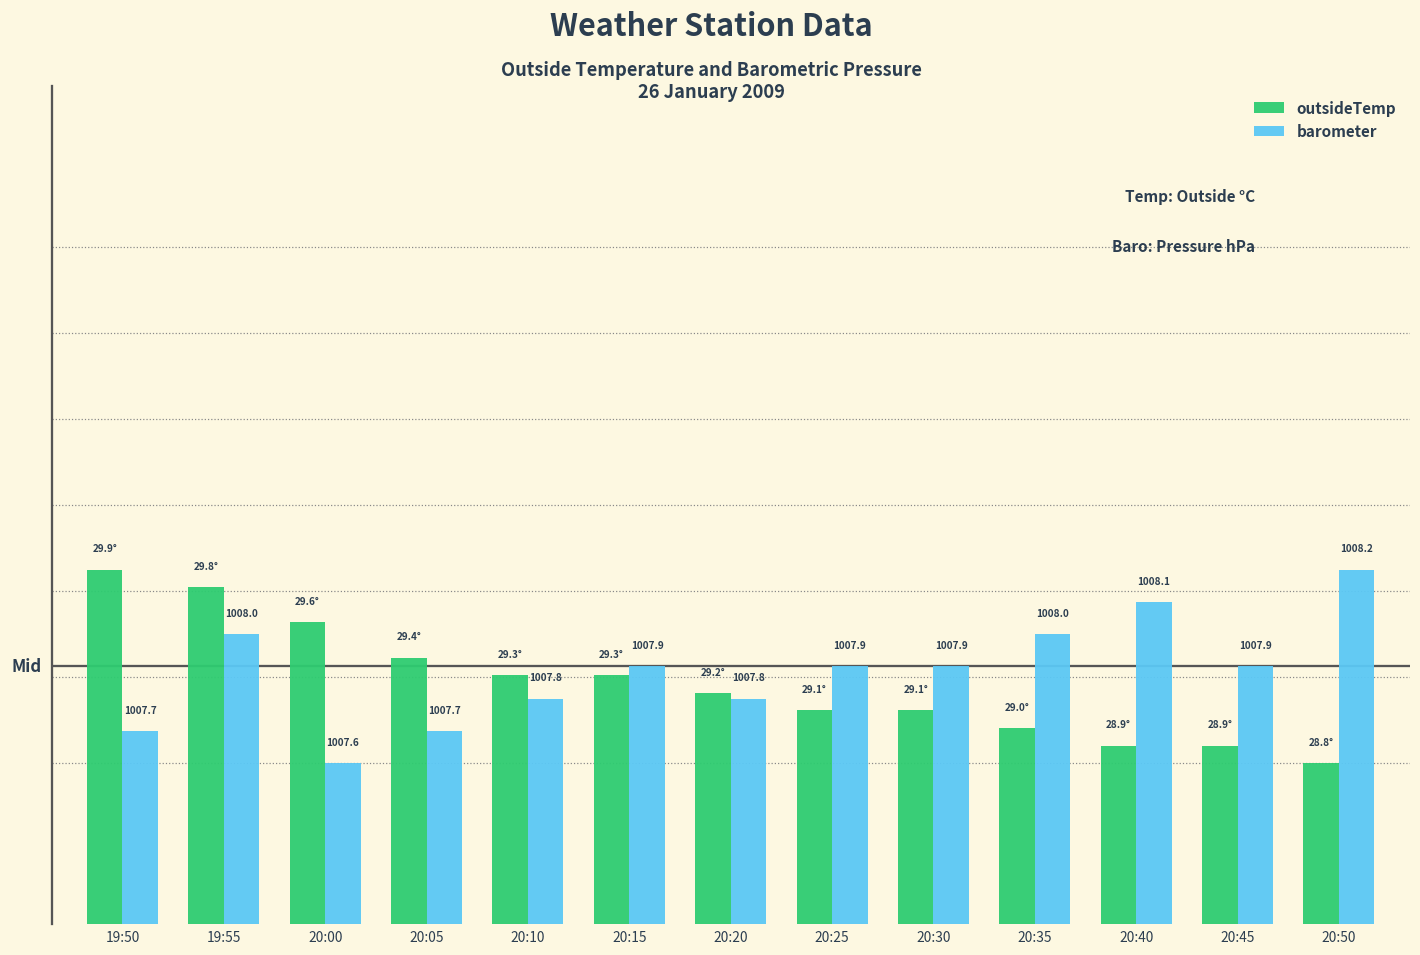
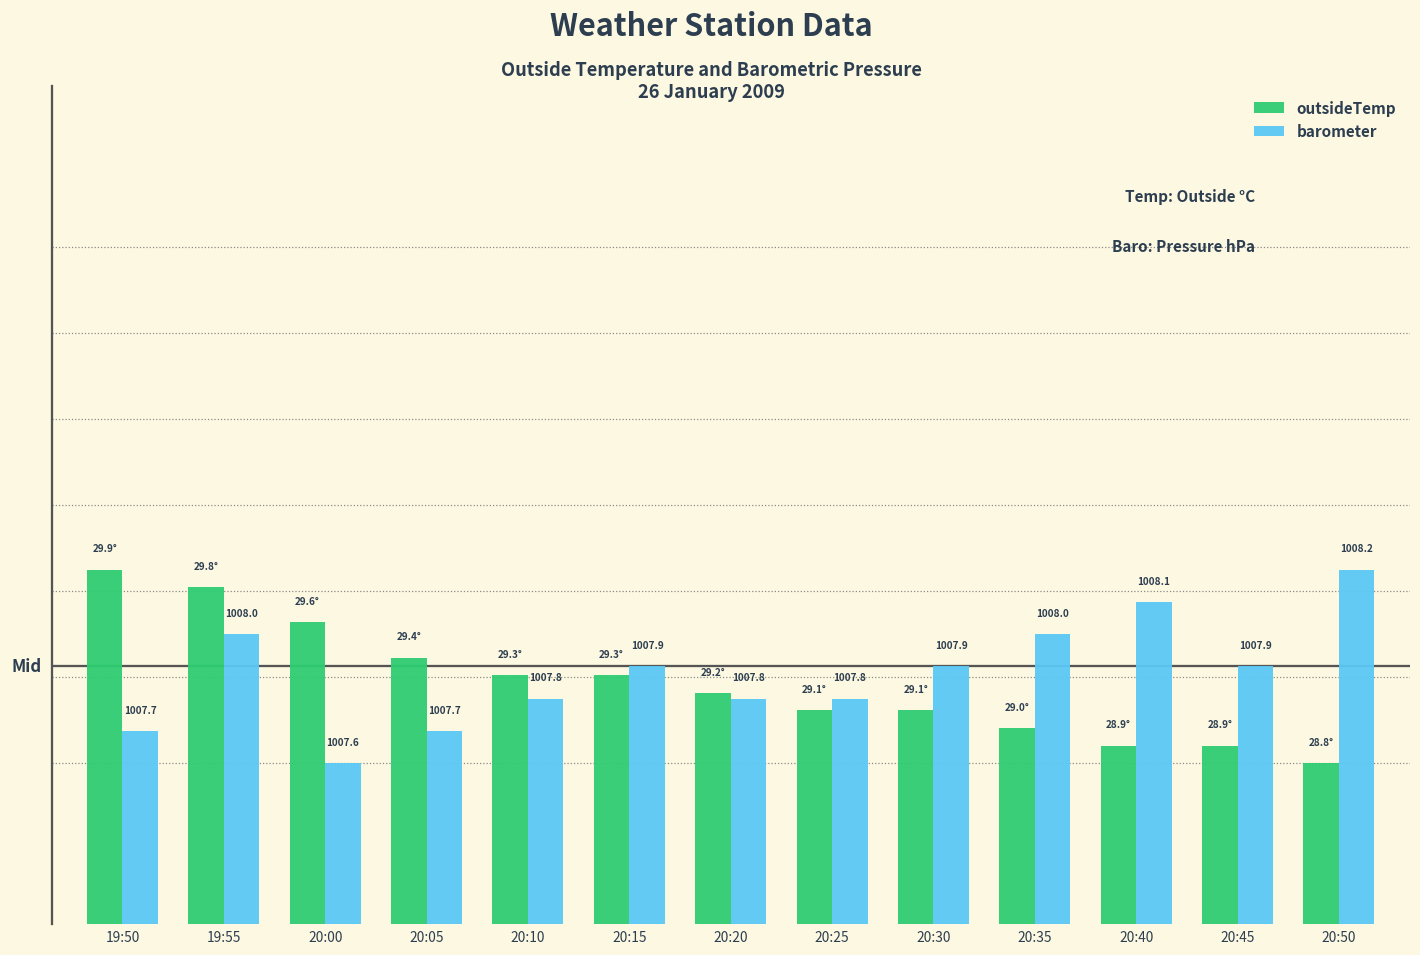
barometer, 20:25: 1007.9 -> 1007.8
